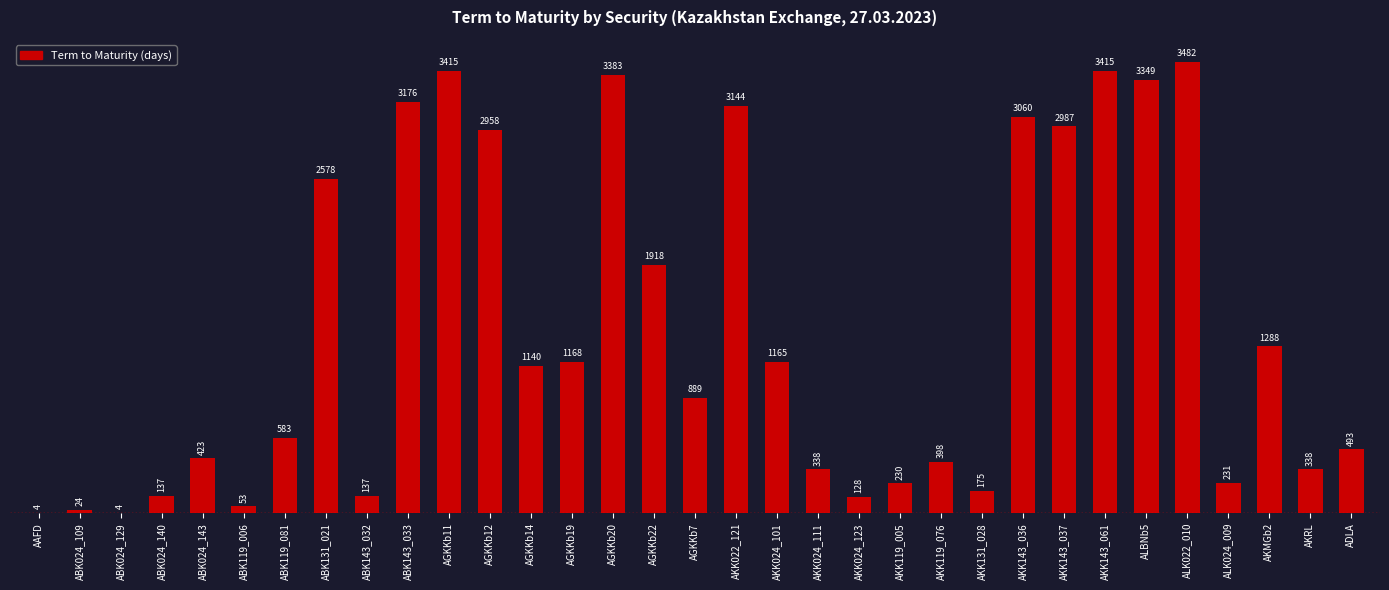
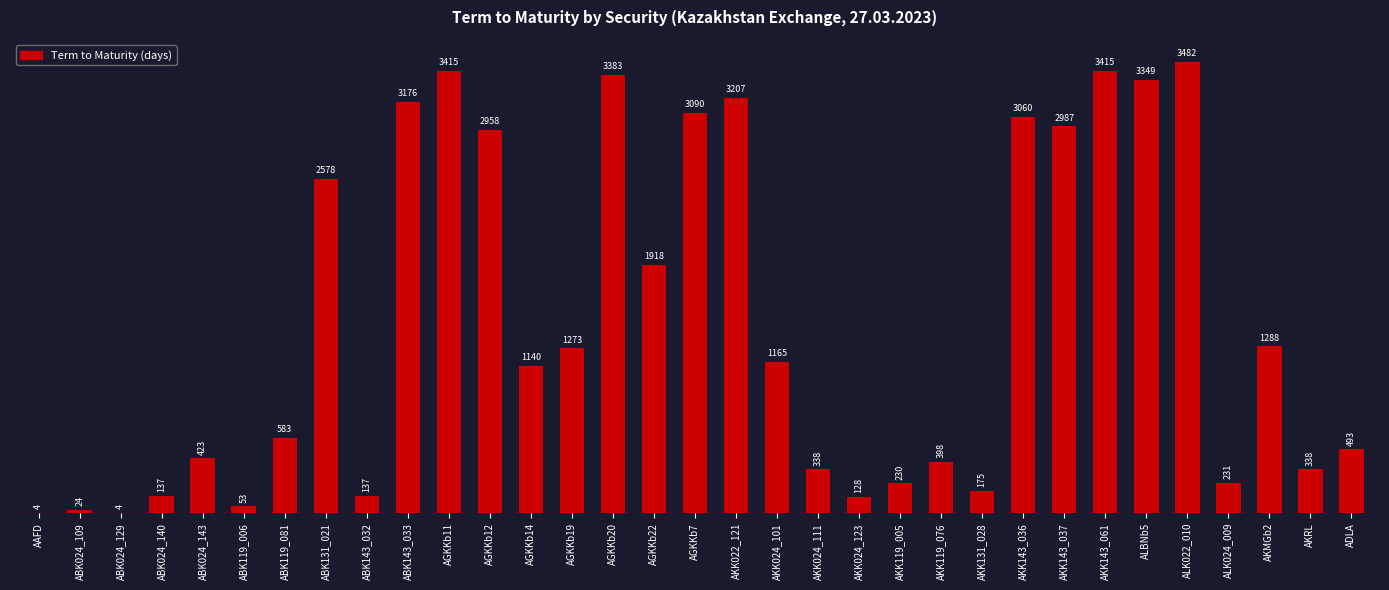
AGKKb19: 1168 -> 1273
AGKKb7: 889 -> 3090
AKK022_121: 3144 -> 3207
